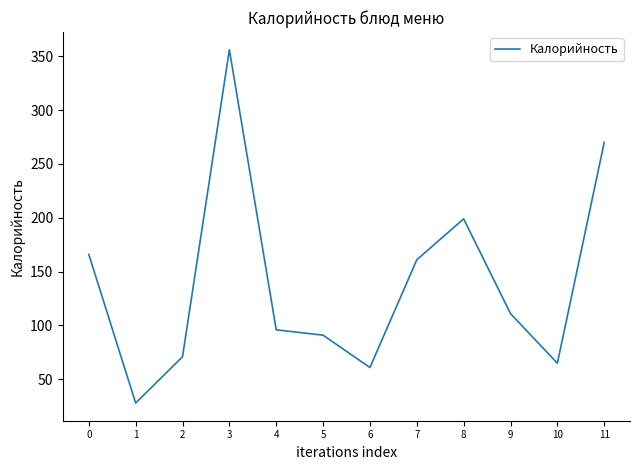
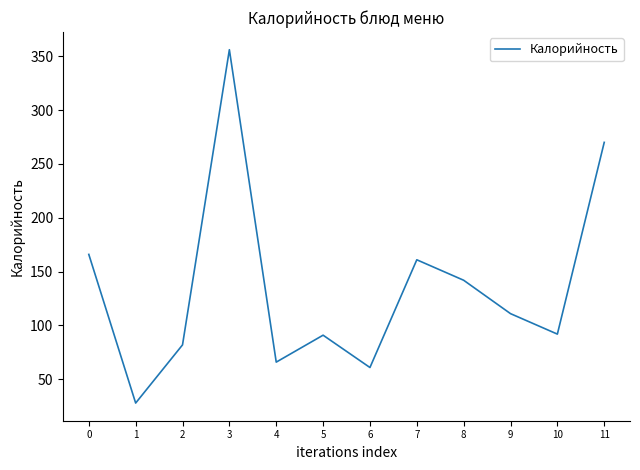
2: 71 -> 82
4: 96 -> 66
8: 199 -> 142
10: 65 -> 92
